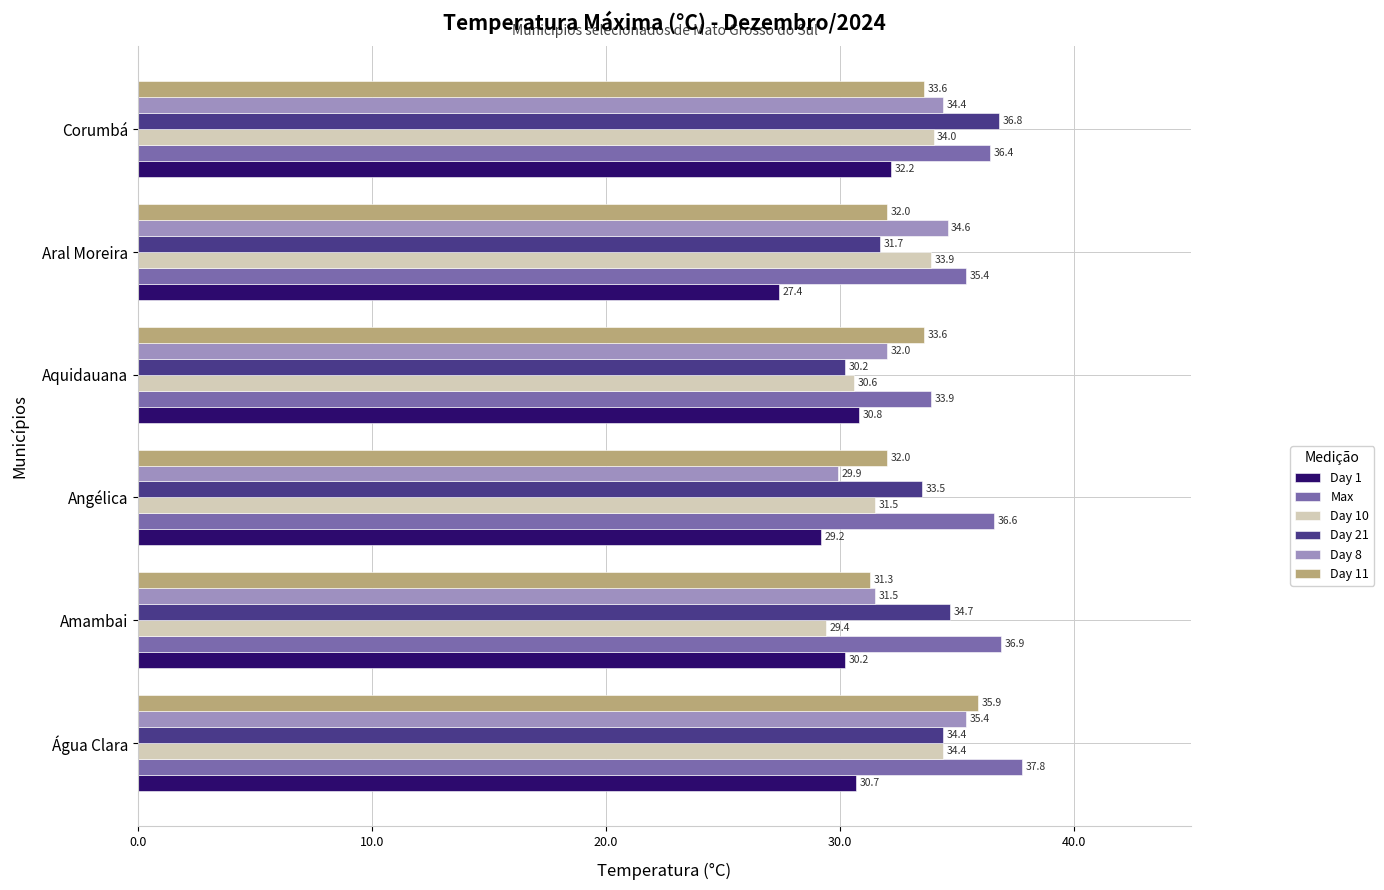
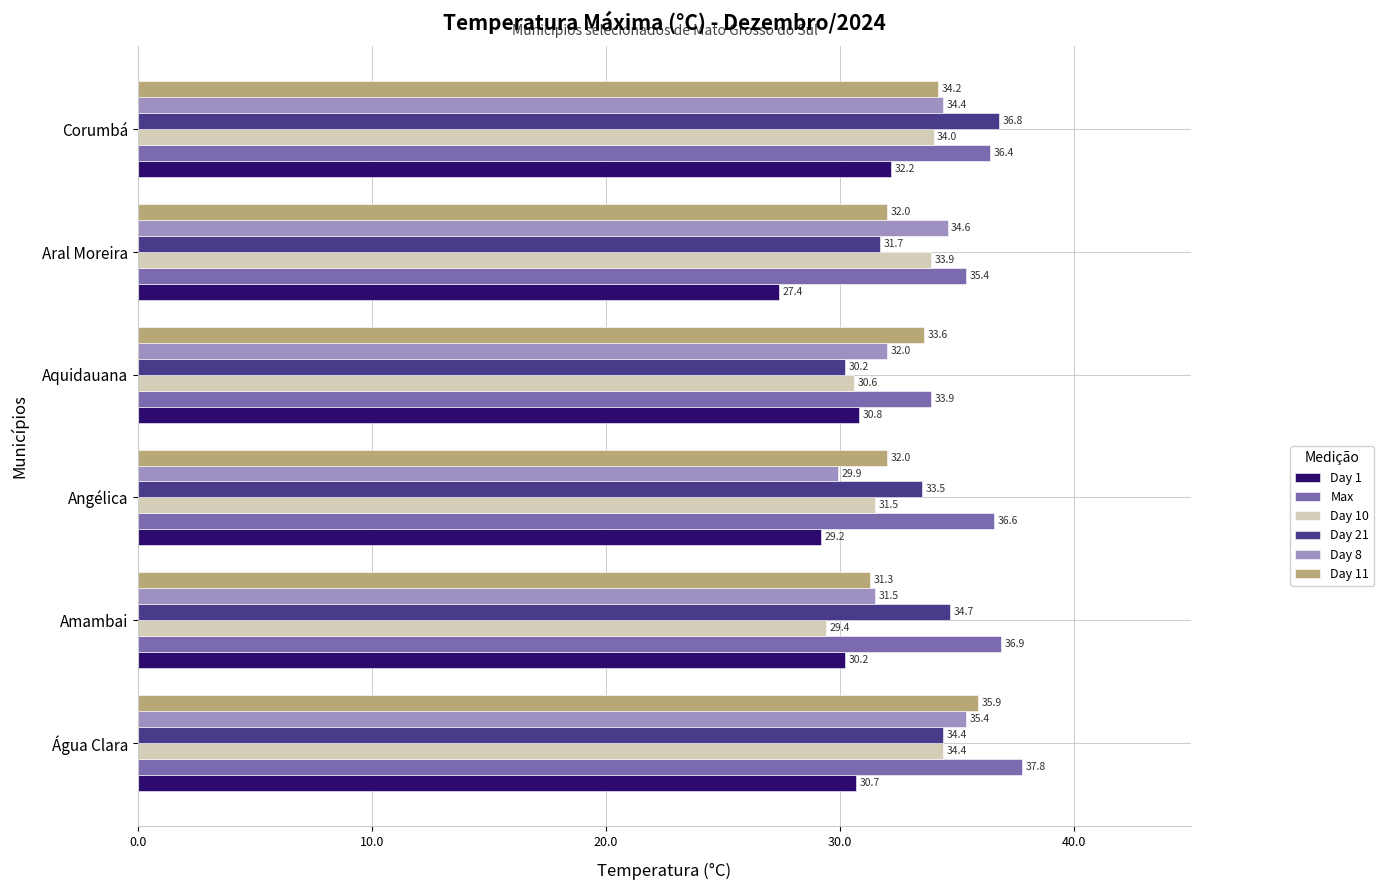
Day 11, Corumbá: 33.6 -> 34.2
